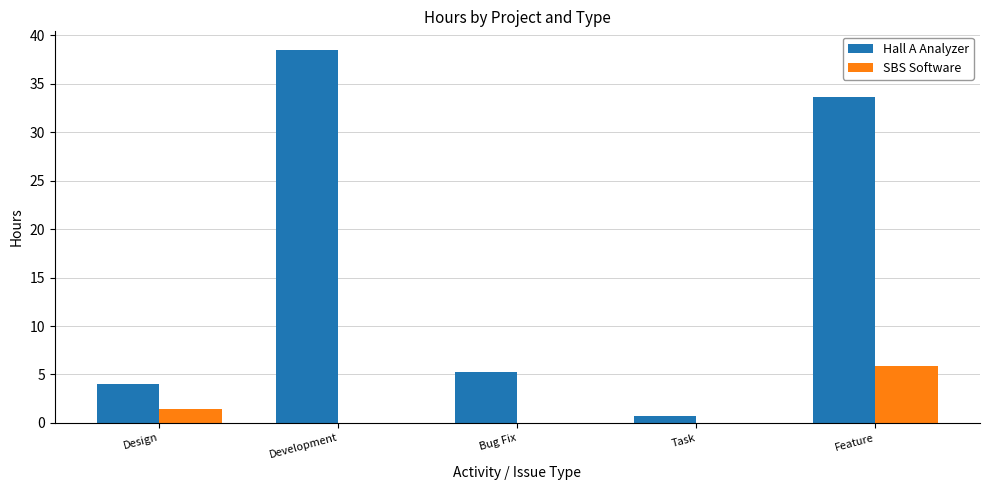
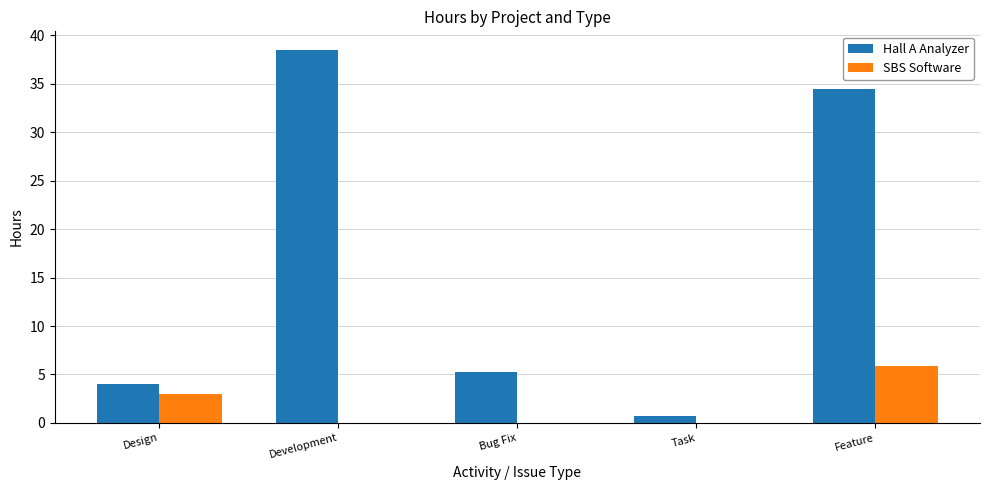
SBS Software, Design: 1 -> 3
Hall A Analyzer, Feature: 34 -> 35
